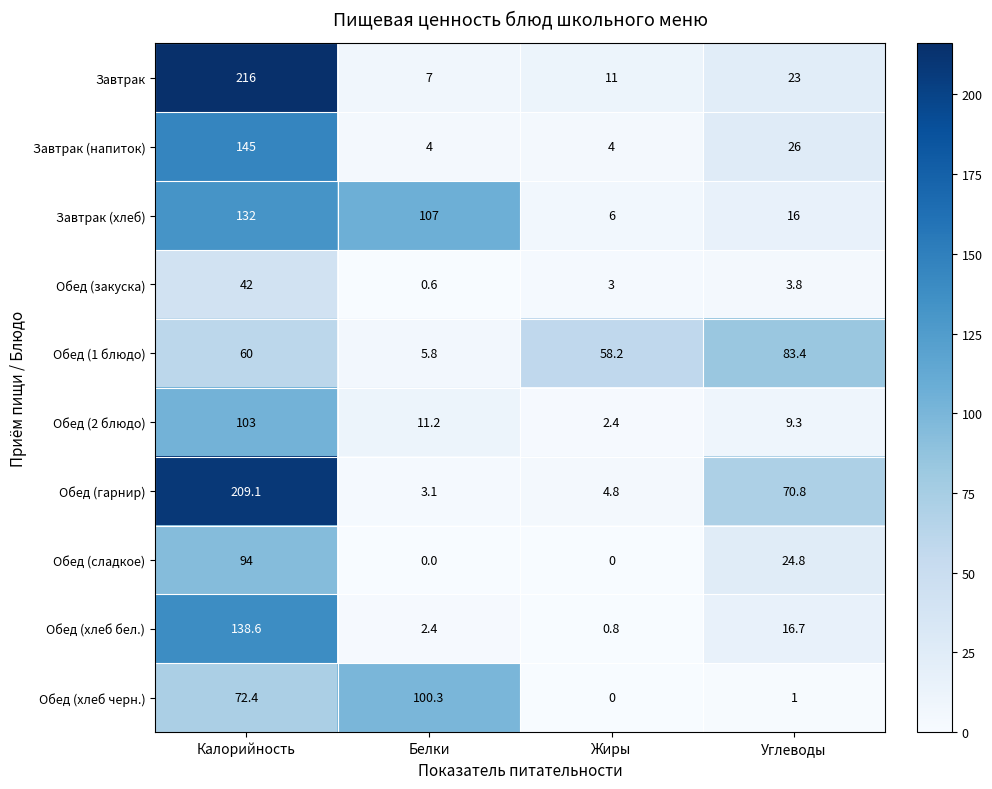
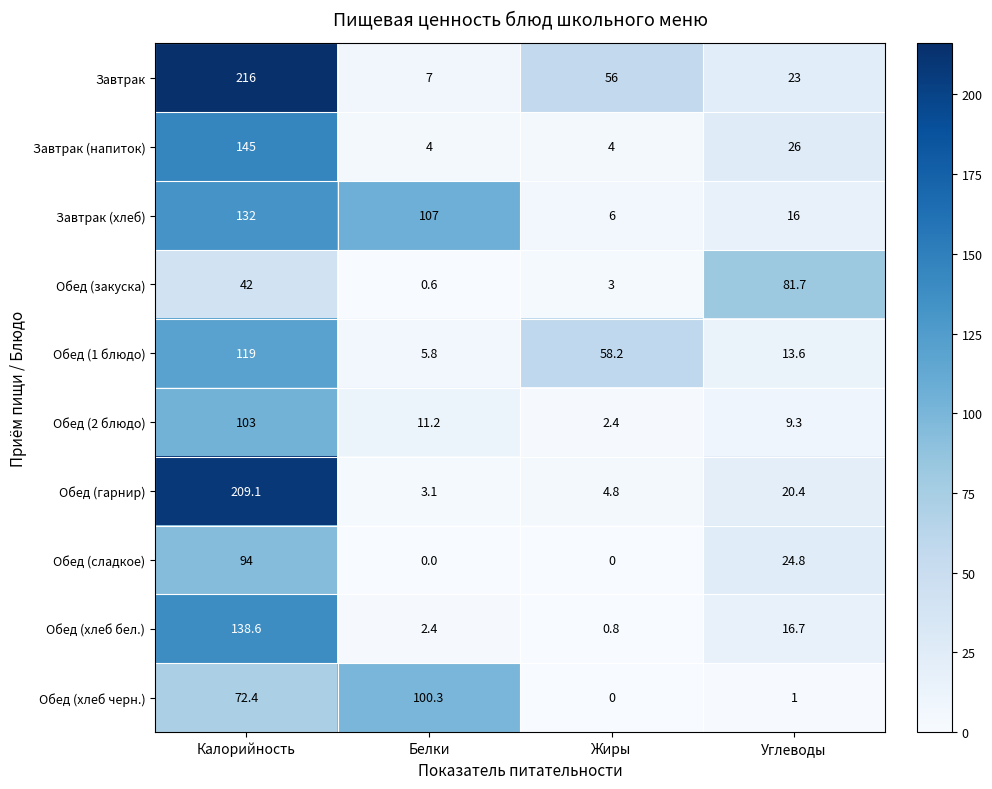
Завтрак, Жиры: 11 -> 56
Обед (закуска), Углеводы: 3.8 -> 81.7
Обед (1 блюдо), Калорийность: 60 -> 119
Обед (1 блюдо), Углеводы: 83.4 -> 13.6
Обед (гарнир), Углеводы: 70.8 -> 20.4
